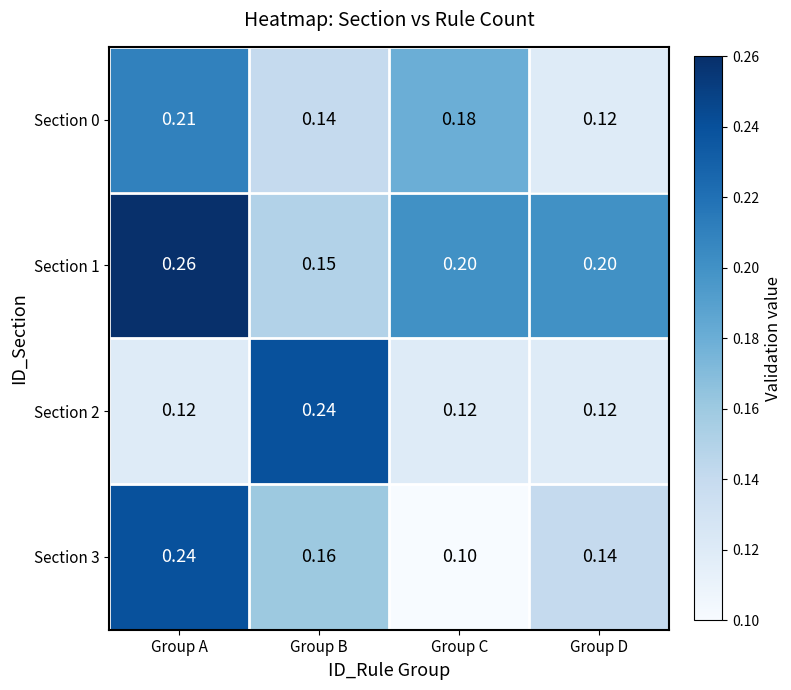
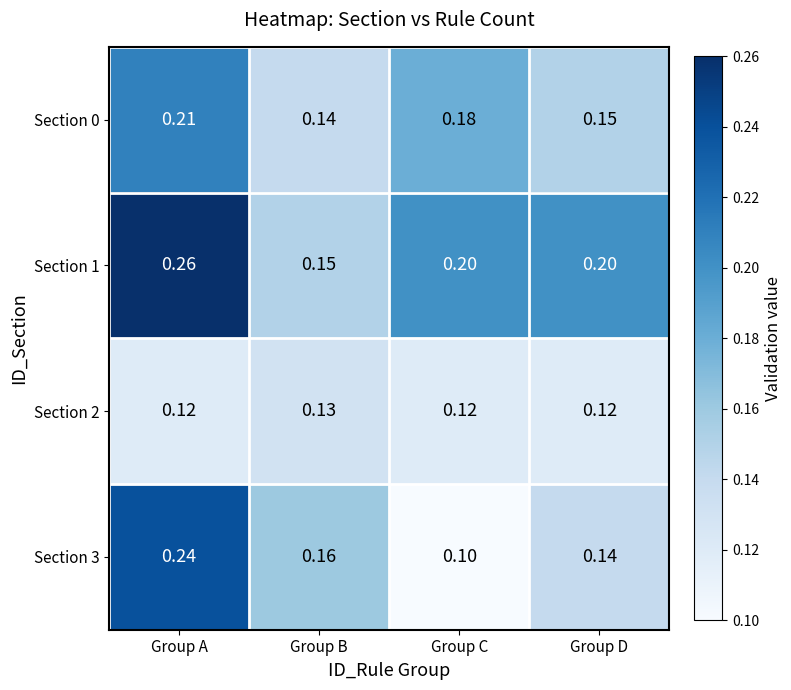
Section 0, Group D: 0.12 -> 0.15
Section 2, Group B: 0.24 -> 0.13
